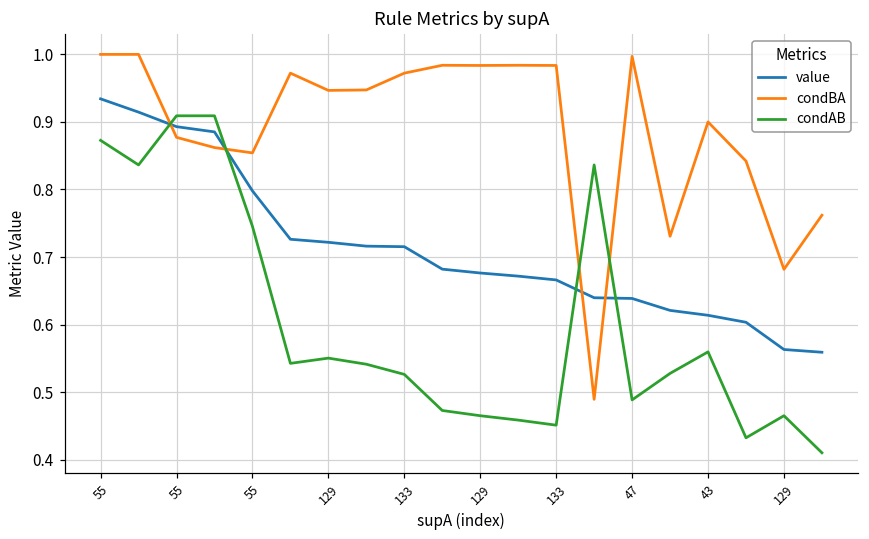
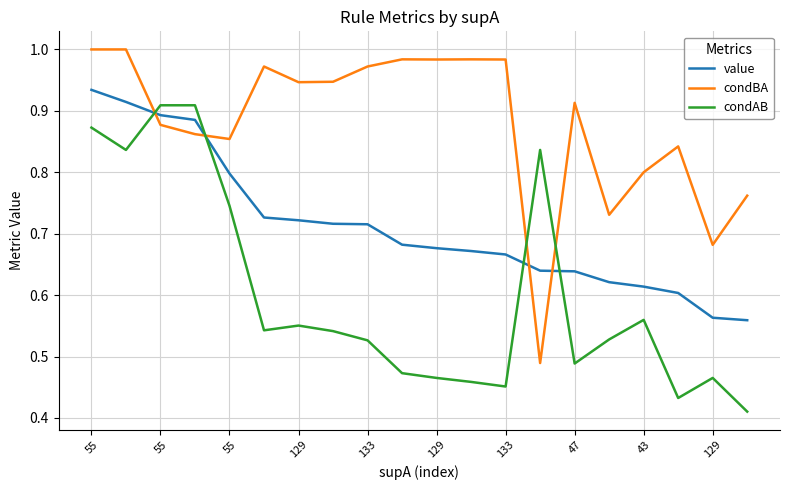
condBA, 47: 1.00 -> 0.91
condBA, 43: 0.9 -> 0.8
